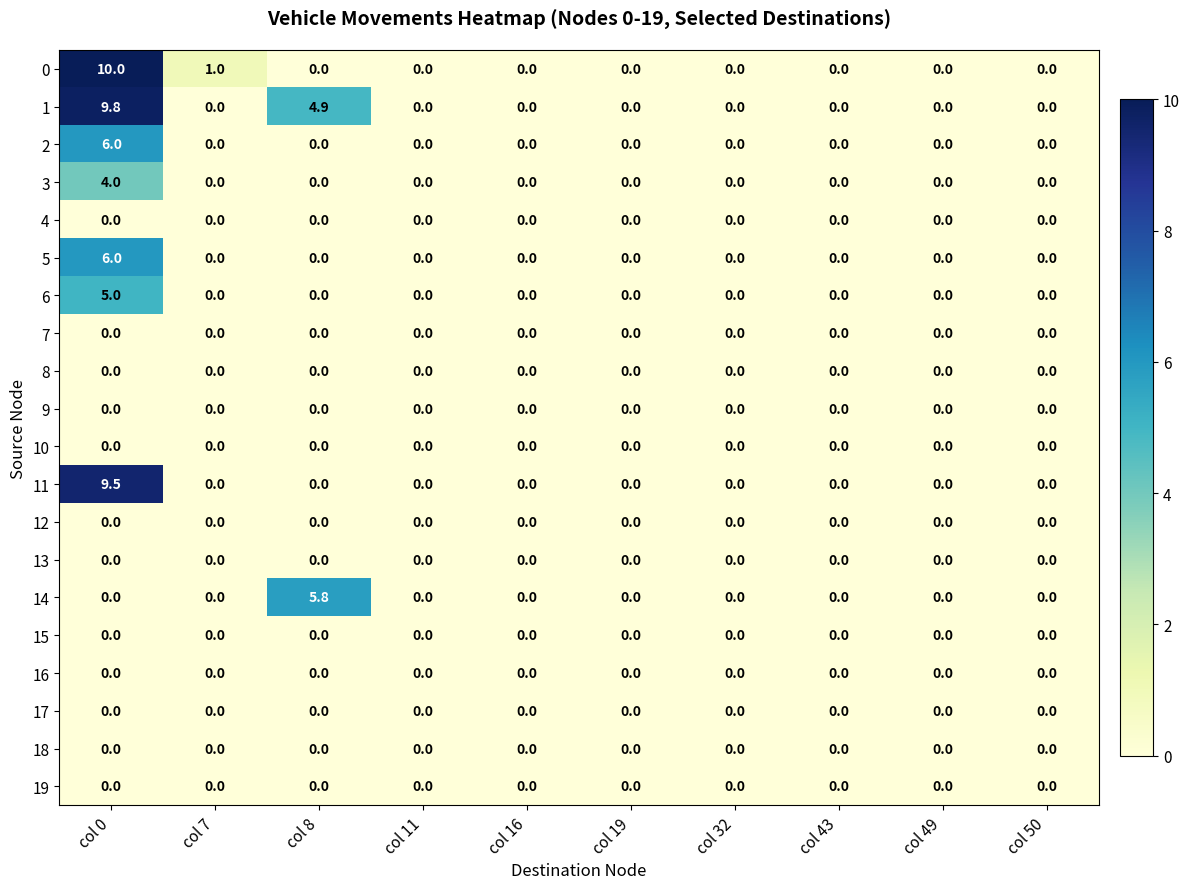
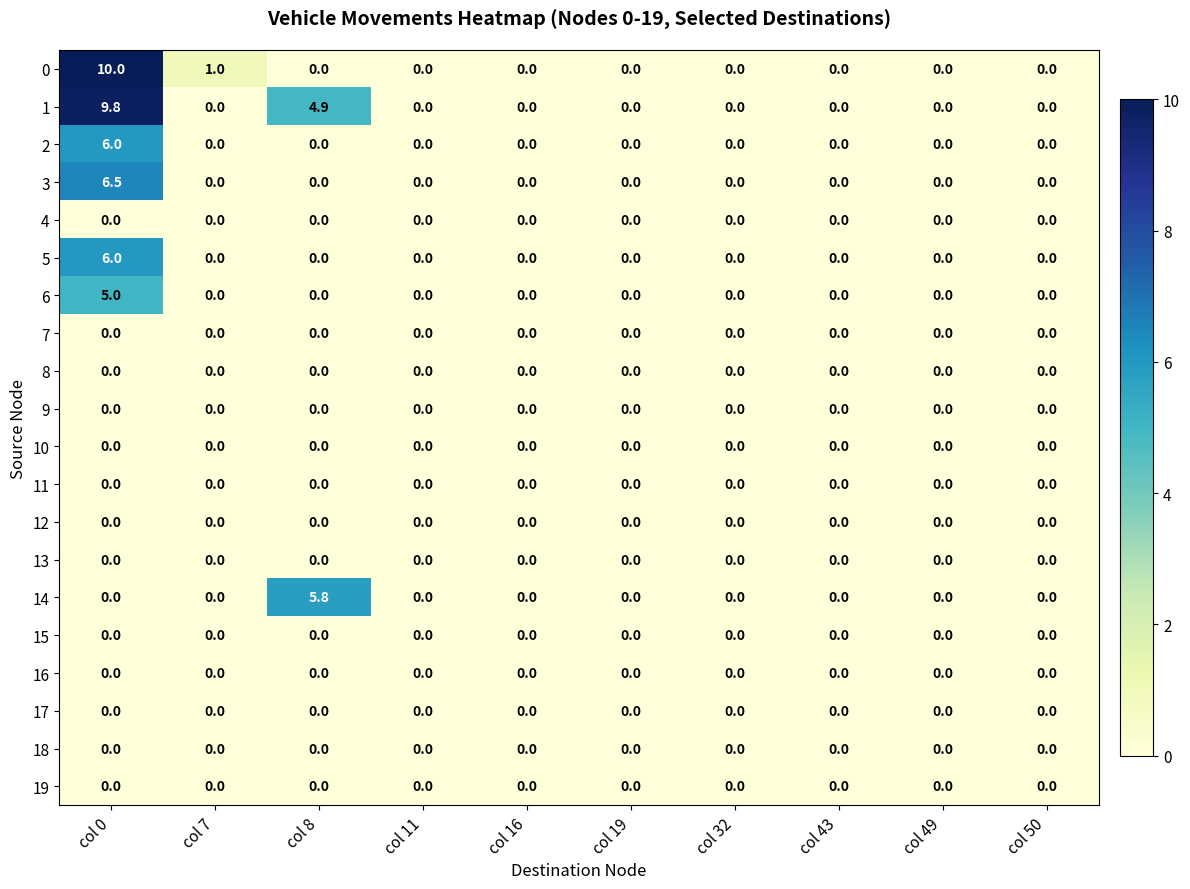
3, col 0: 4.0 -> 6.5
11, col 0: 9.5 -> 0.0
